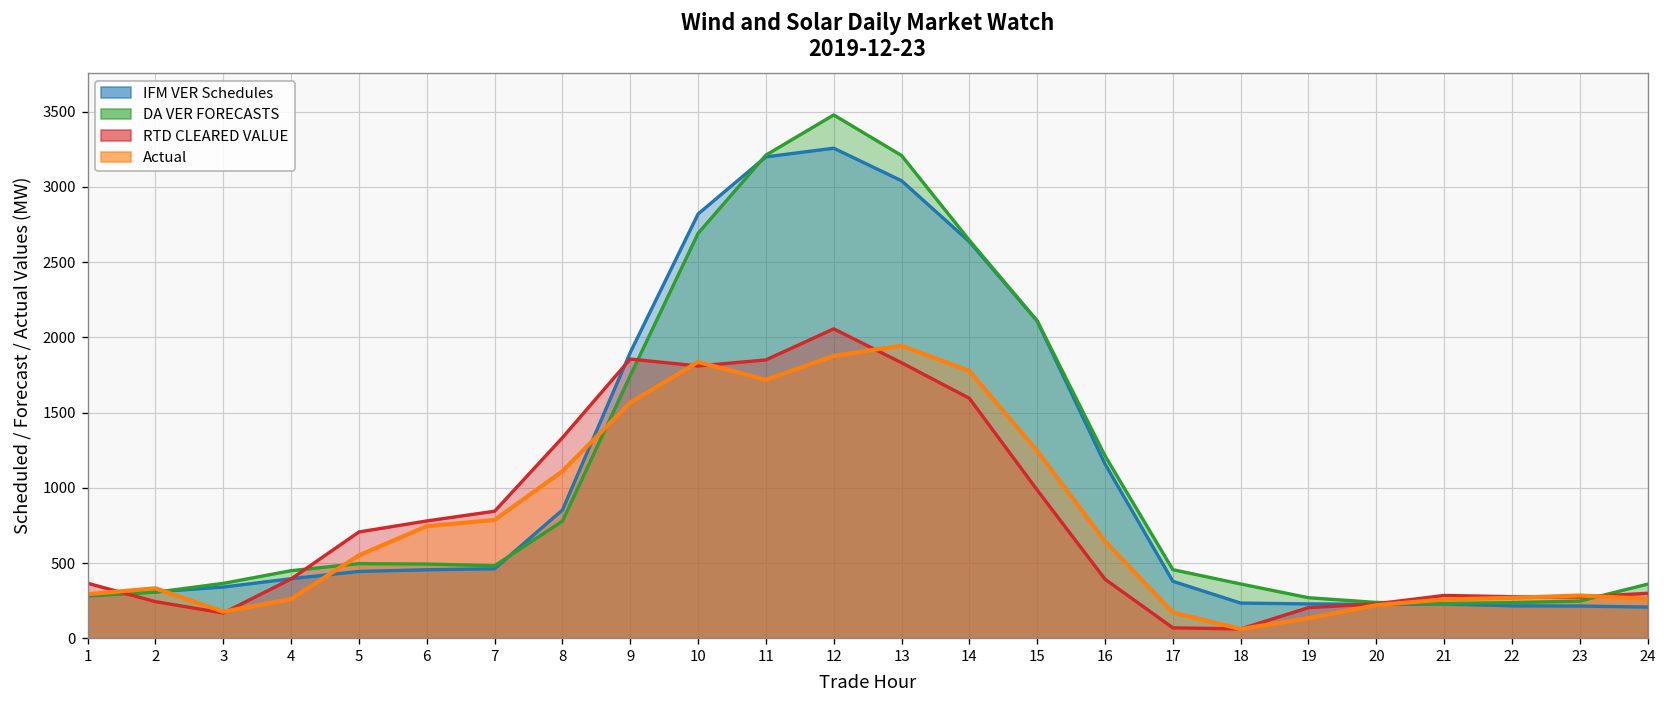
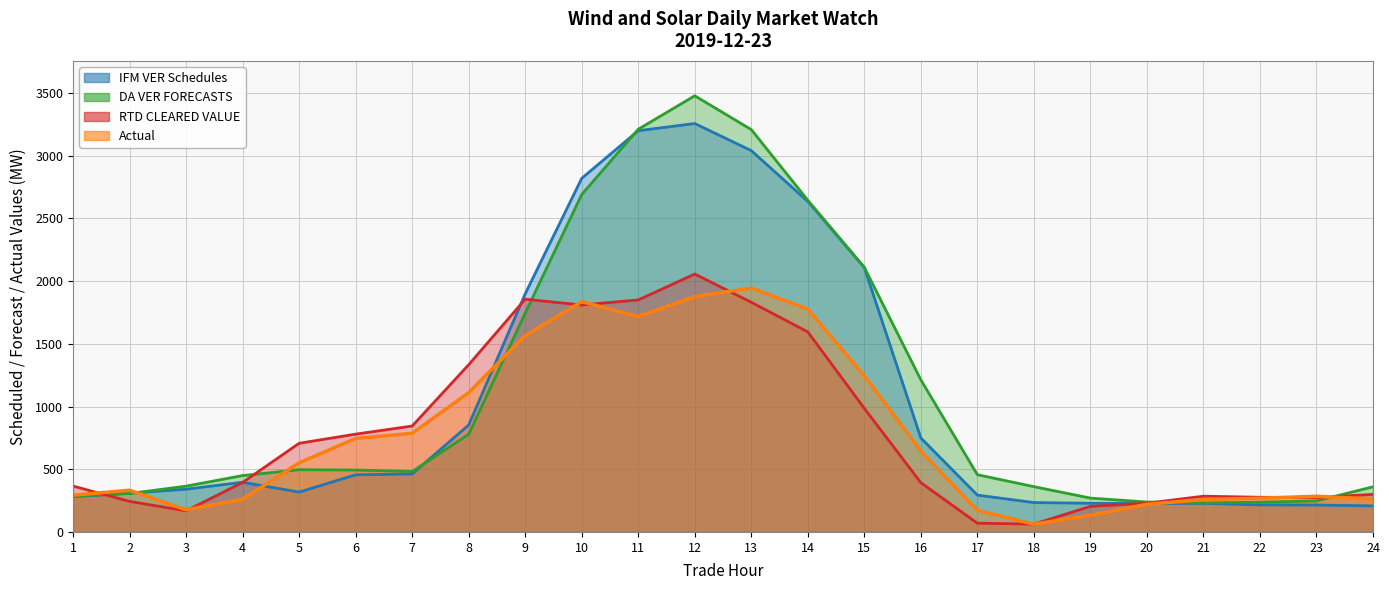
IFM VER Schedules, 5: 440 -> 320
IFM VER Schedules, 16: 1160 -> 750
IFM VER Schedules, 17: 380 -> 290
